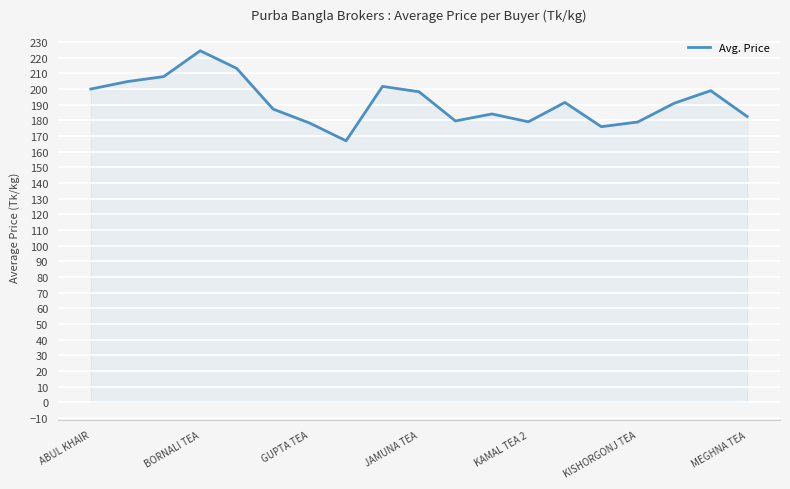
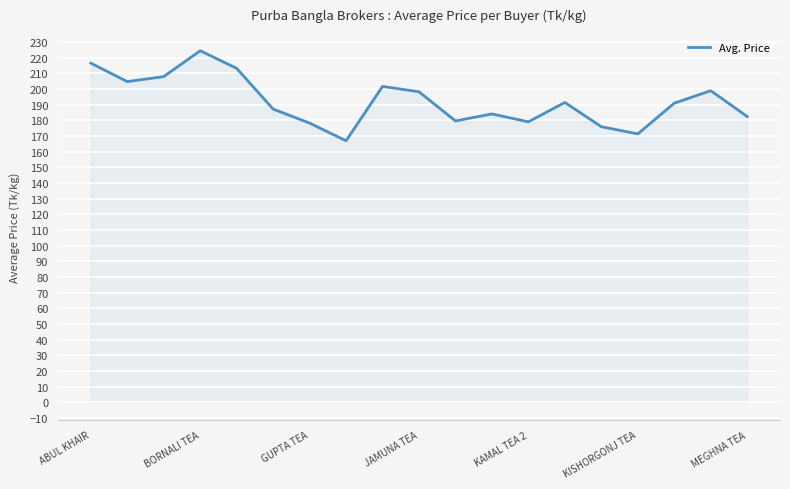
ABUL KHAIR: 200 -> 217
KISHORGONJ TEA: 179 -> 171
